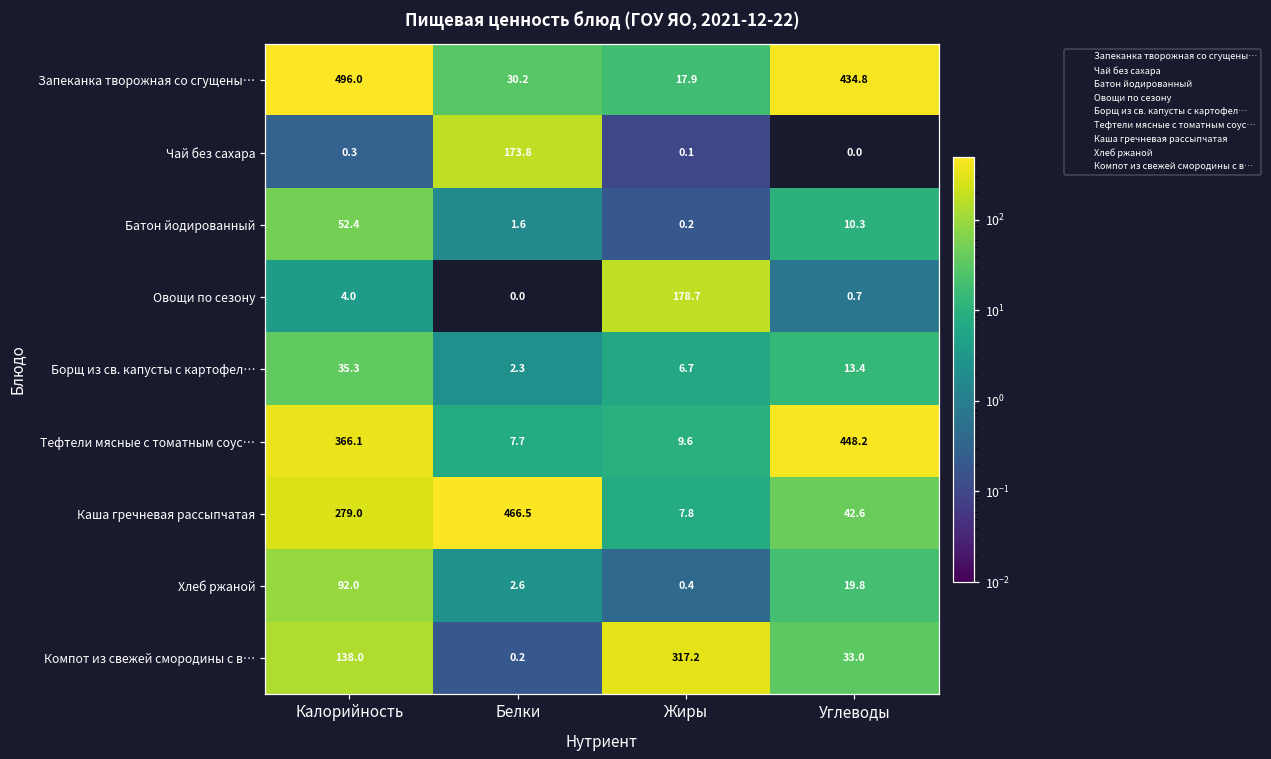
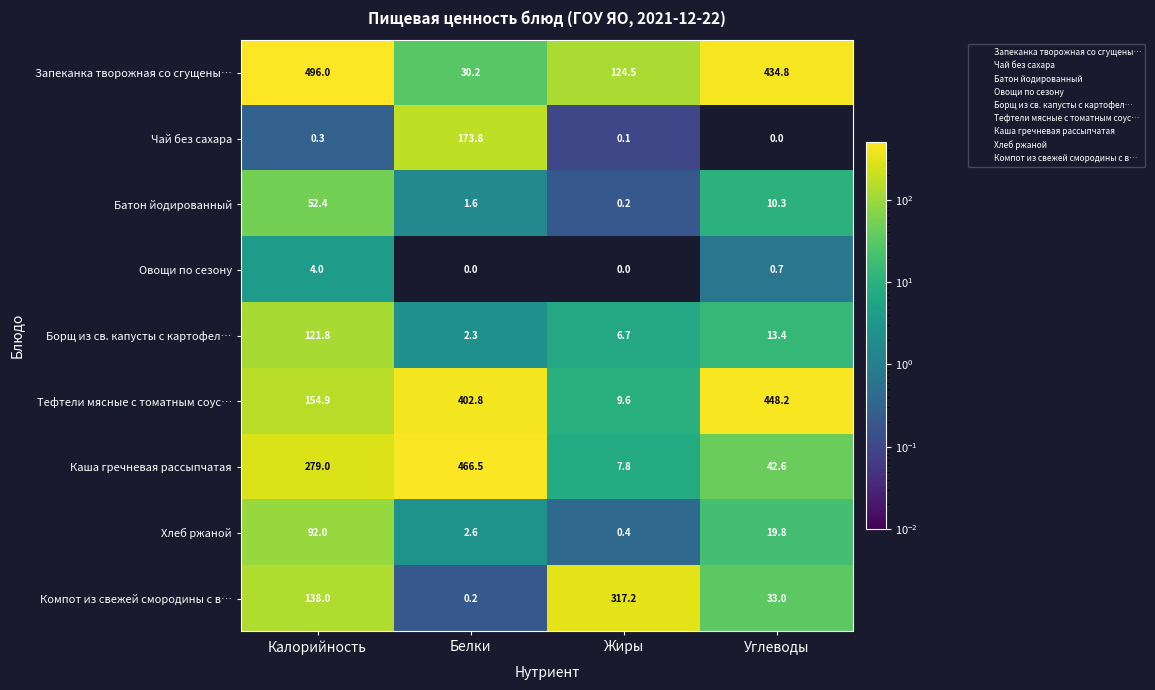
Запеканка творожная со сгущены…, Жиры: 17.9 -> 124.5
Овощи по сезону, Жиры: 178.7 -> 0.0
Борщ из св. капусты с картофел…, Калорийность: 35.3 -> 121.8
Тефтели мясные с томатным соус…, Калорийность: 366.1 -> 154.9
Тефтели мясные с томатным соус…, Белки: 7.7 -> 402.8
